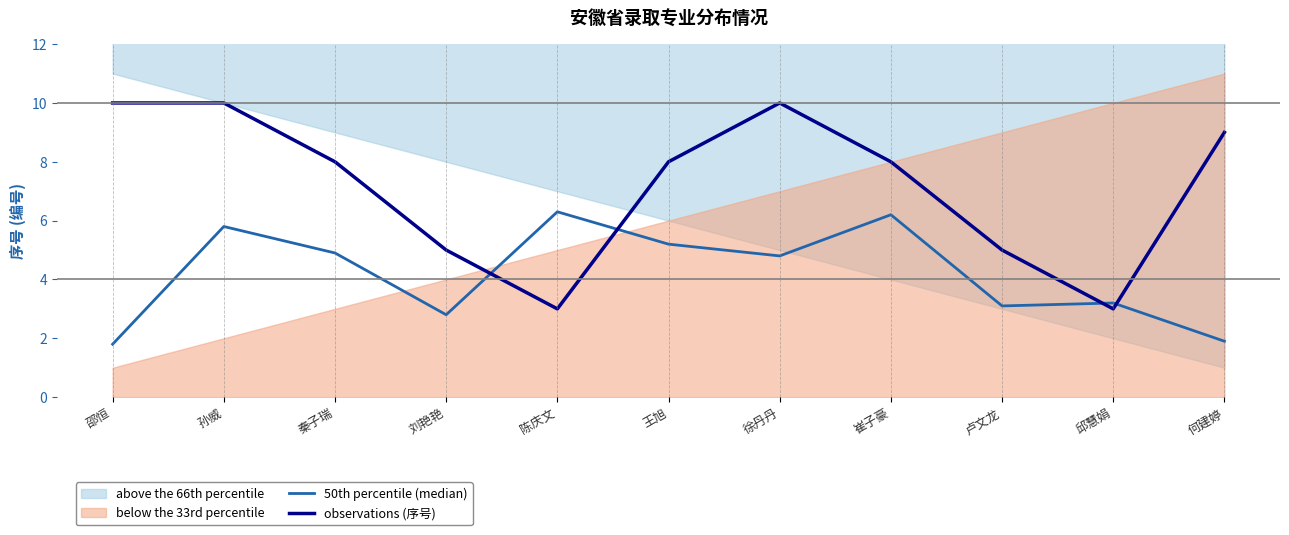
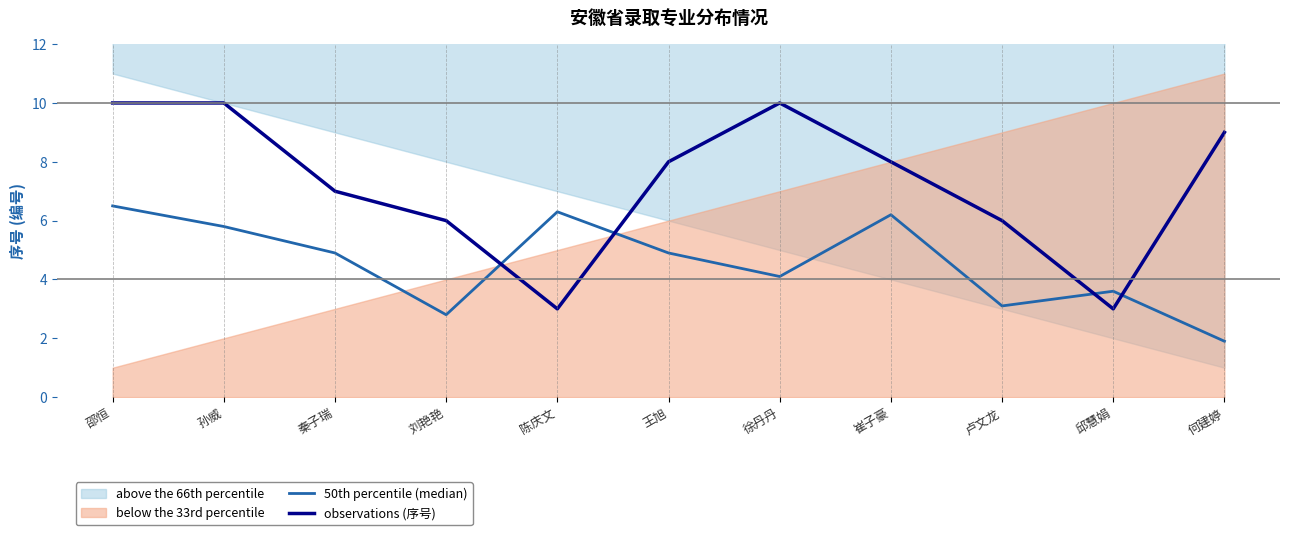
50th percentile (median), 邵恒: 1.8 -> 6.5
observations (序号), 秦子瑞: 8 -> 7
observations (序号), 刘艳艳: 5 -> 6
50th percentile (median), 王旭: 5.2 -> 4.9
50th percentile (median), 徐丹丹: 4.8 -> 4.1
observations (序号), 卢文龙: 5 -> 6
50th percentile (median), 邱慧娟: 3.2 -> 3.6
